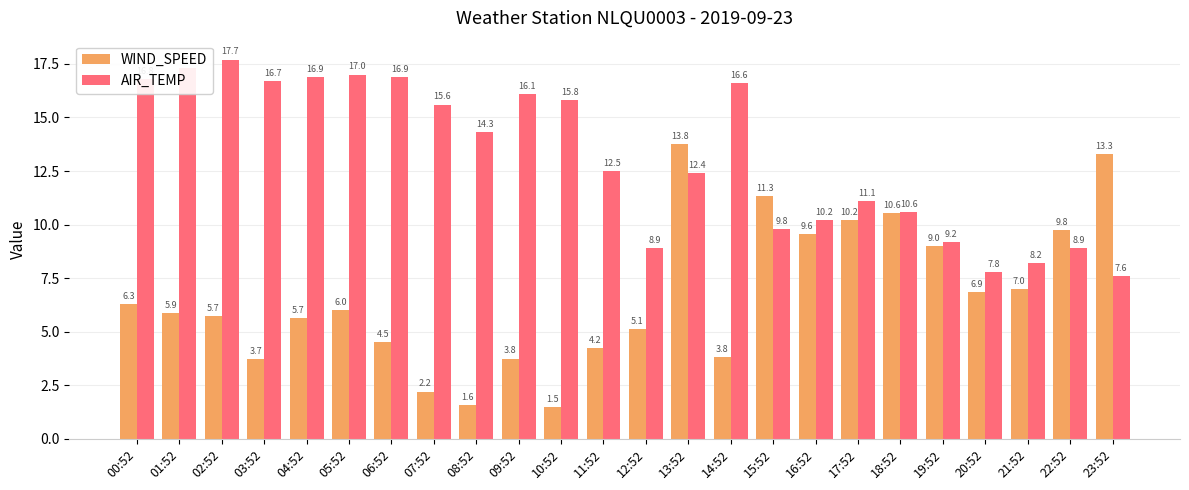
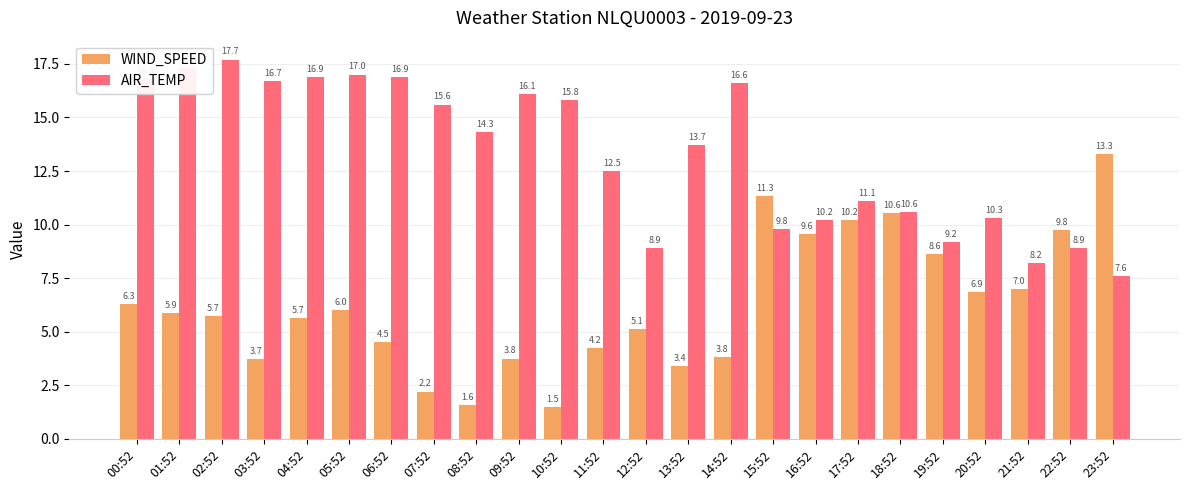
WIND_SPEED, 13:52: 13.8 -> 3.4
AIR_TEMP, 13:52: 12.4 -> 13.7
WIND_SPEED, 19:52: 9.0 -> 8.6
AIR_TEMP, 20:52: 7.8 -> 10.3
